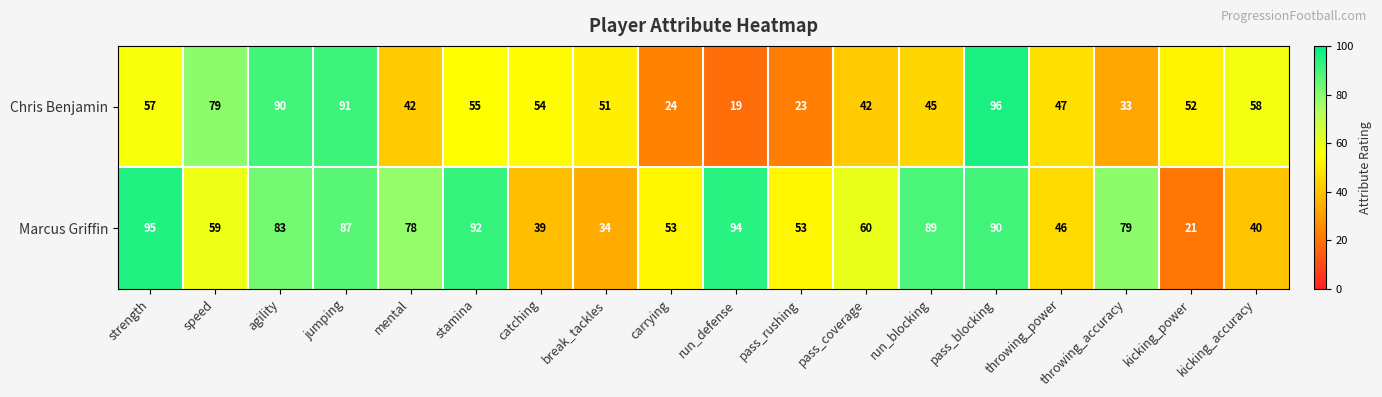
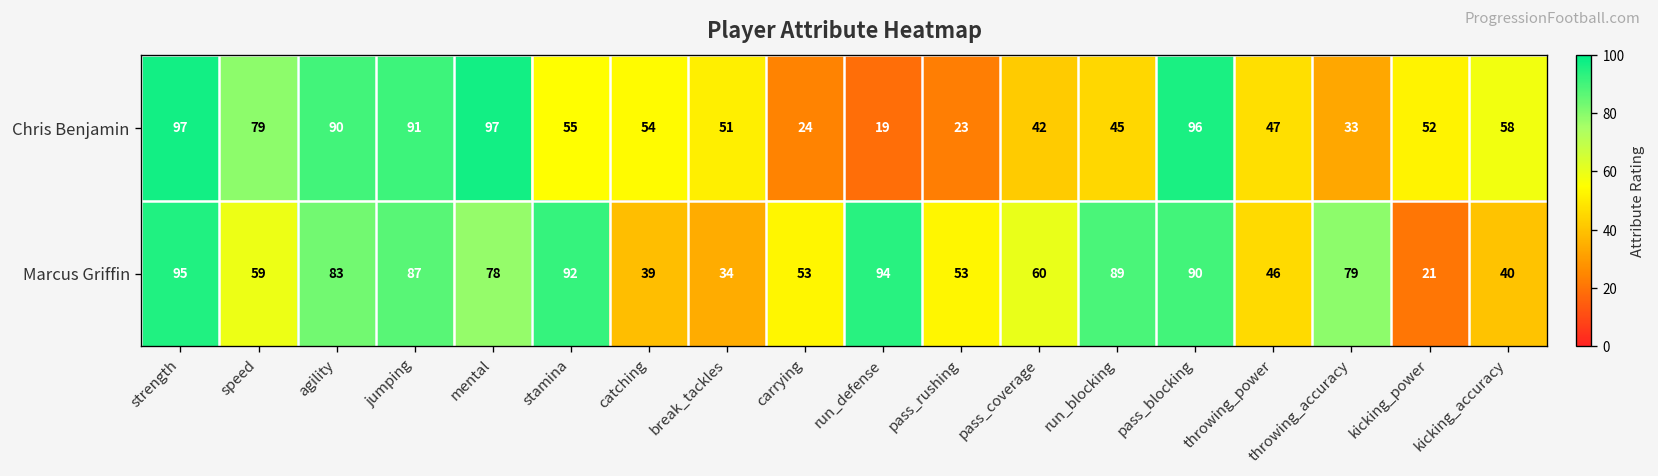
Chris Benjamin, strength: 57 -> 97
Chris Benjamin, mental: 42 -> 97
